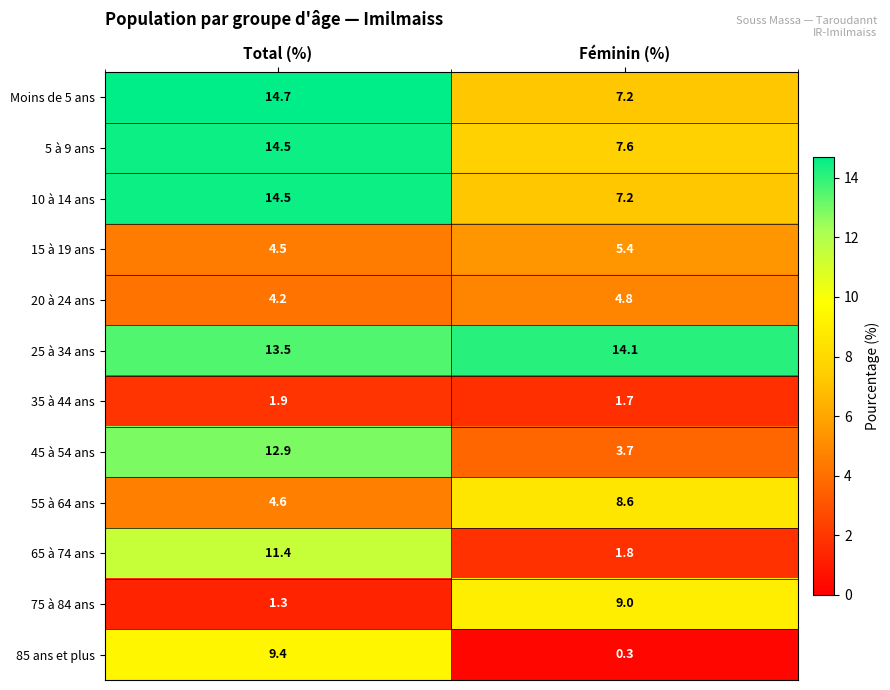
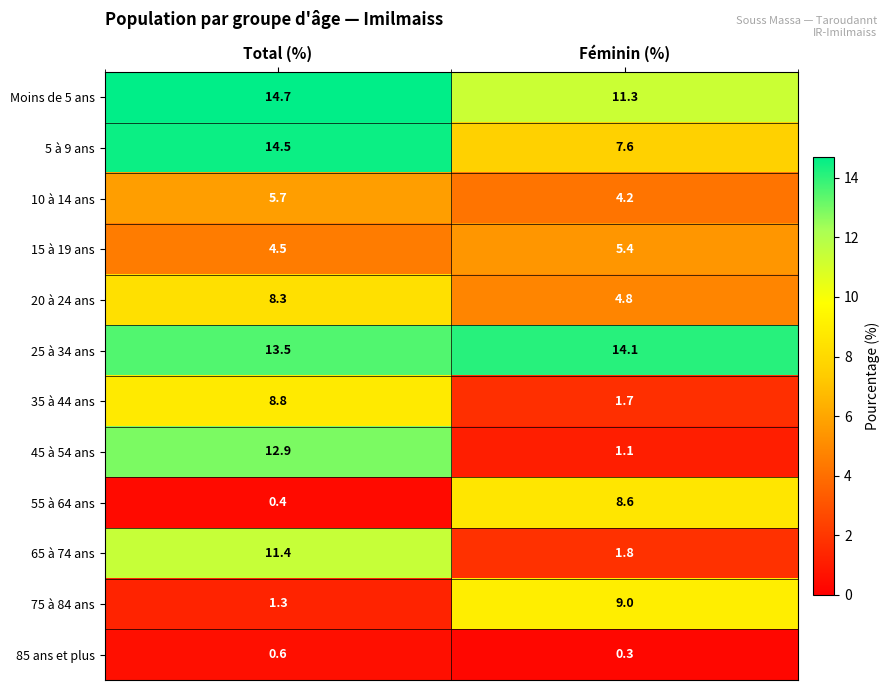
Moins de 5 ans, Féminin (%): 7.2 -> 11.3
10 à 14 ans, Total (%): 14.5 -> 5.7
10 à 14 ans, Féminin (%): 7.2 -> 4.2
20 à 24 ans, Total (%): 4.2 -> 8.3
35 à 44 ans, Total (%): 1.9 -> 8.8
45 à 54 ans, Féminin (%): 3.7 -> 1.1
55 à 64 ans, Total (%): 4.6 -> 0.4
85 ans et plus, Total (%): 9.4 -> 0.6
